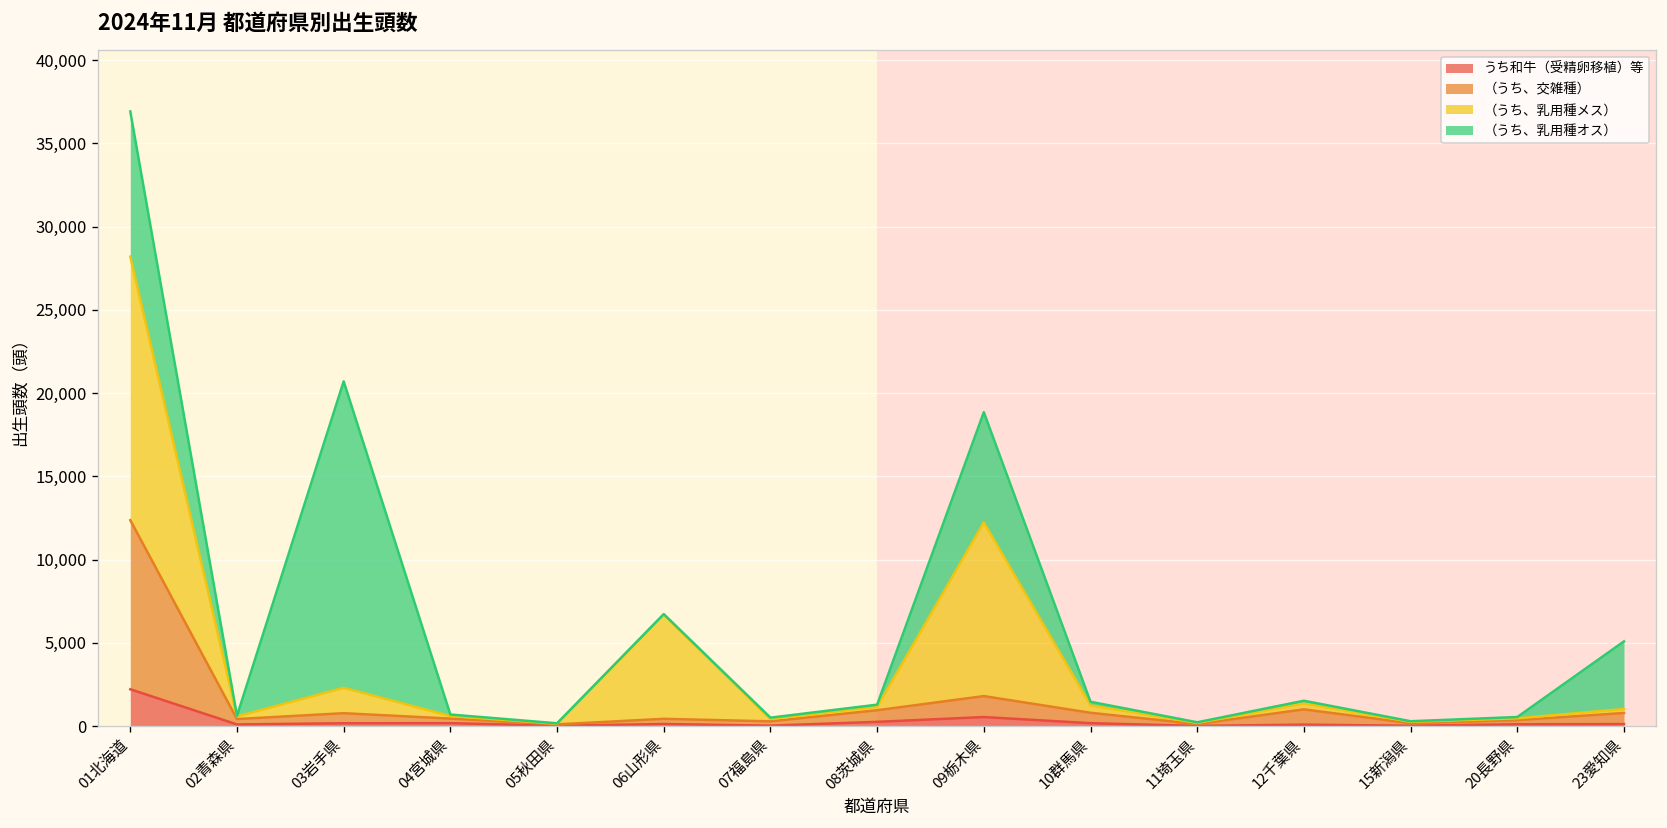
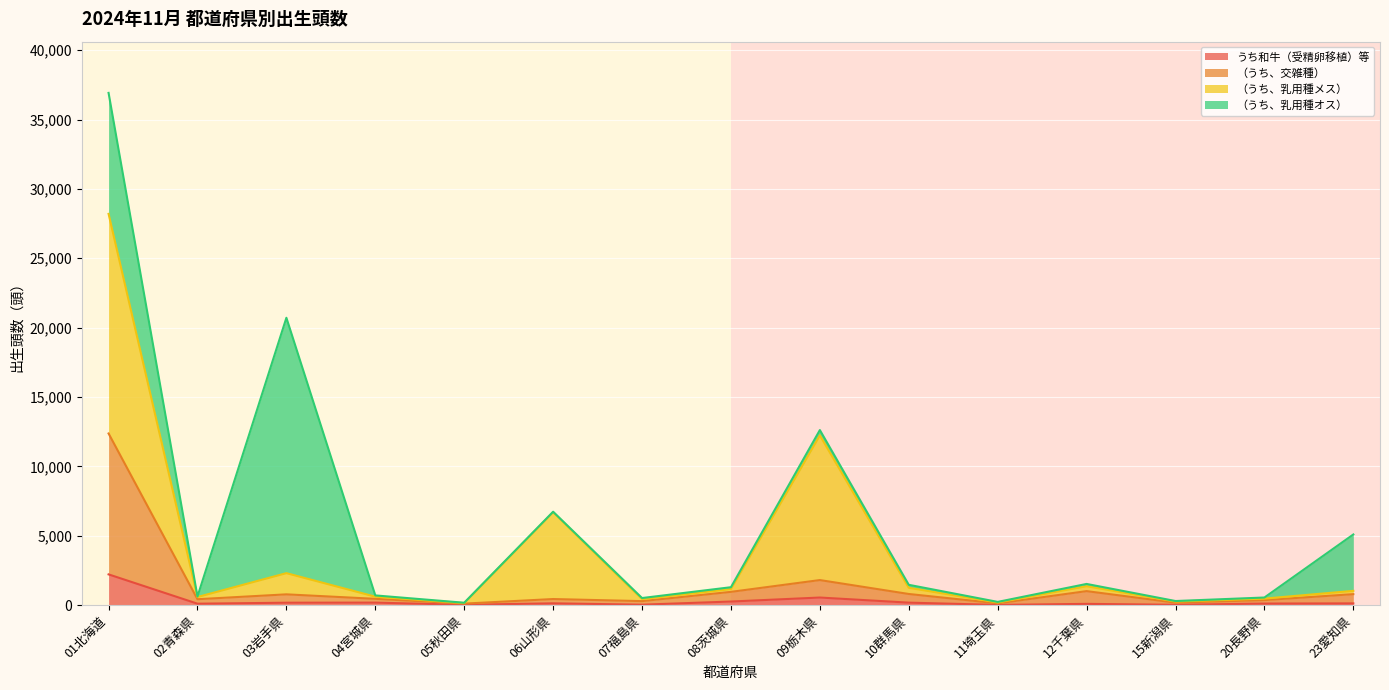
（うち、乳用種オス）, 09栃木県: 6,600 -> 400
